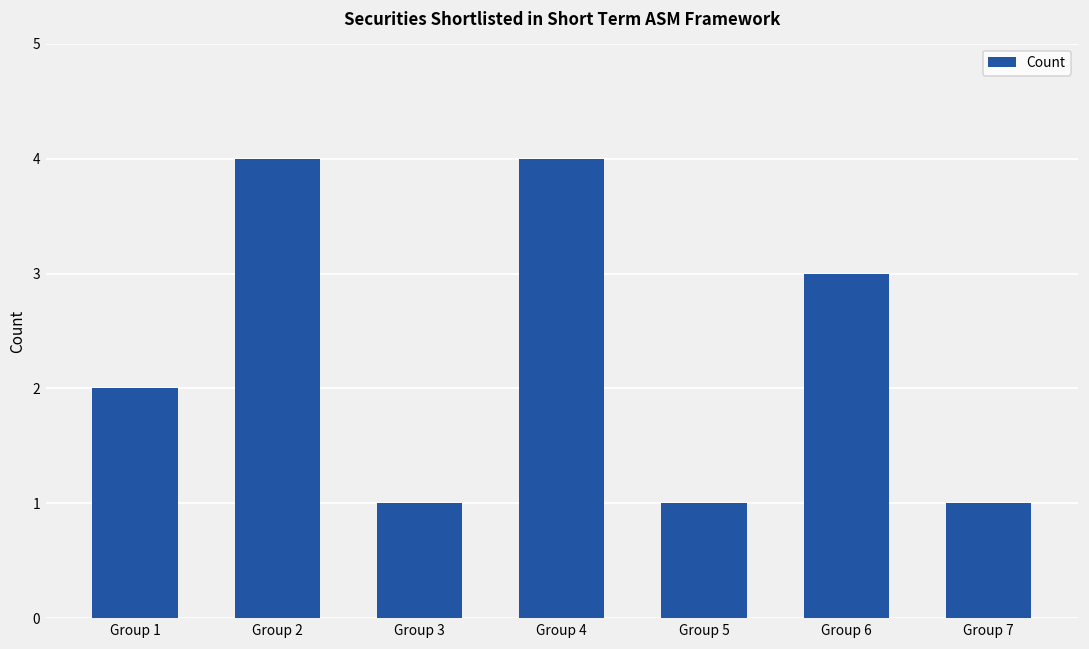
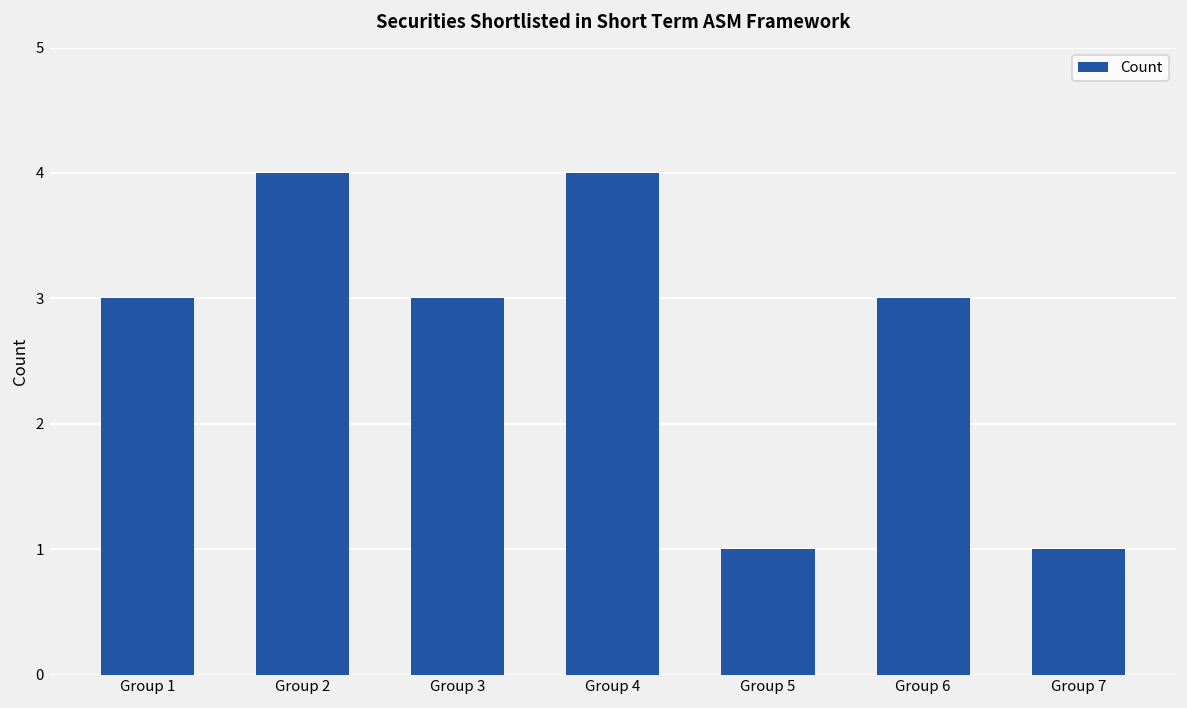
Group 1: 2 -> 3
Group 3: 1 -> 3
